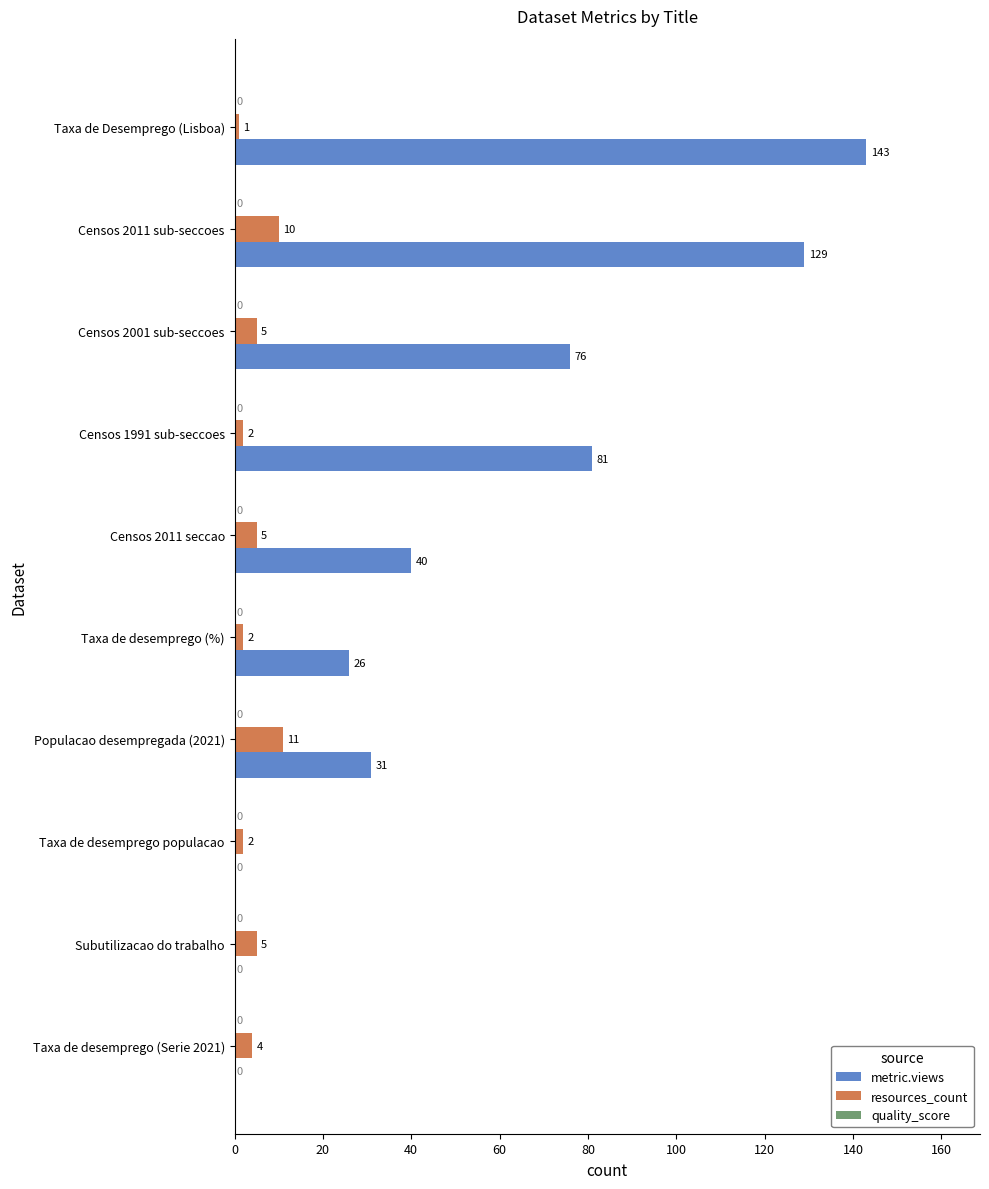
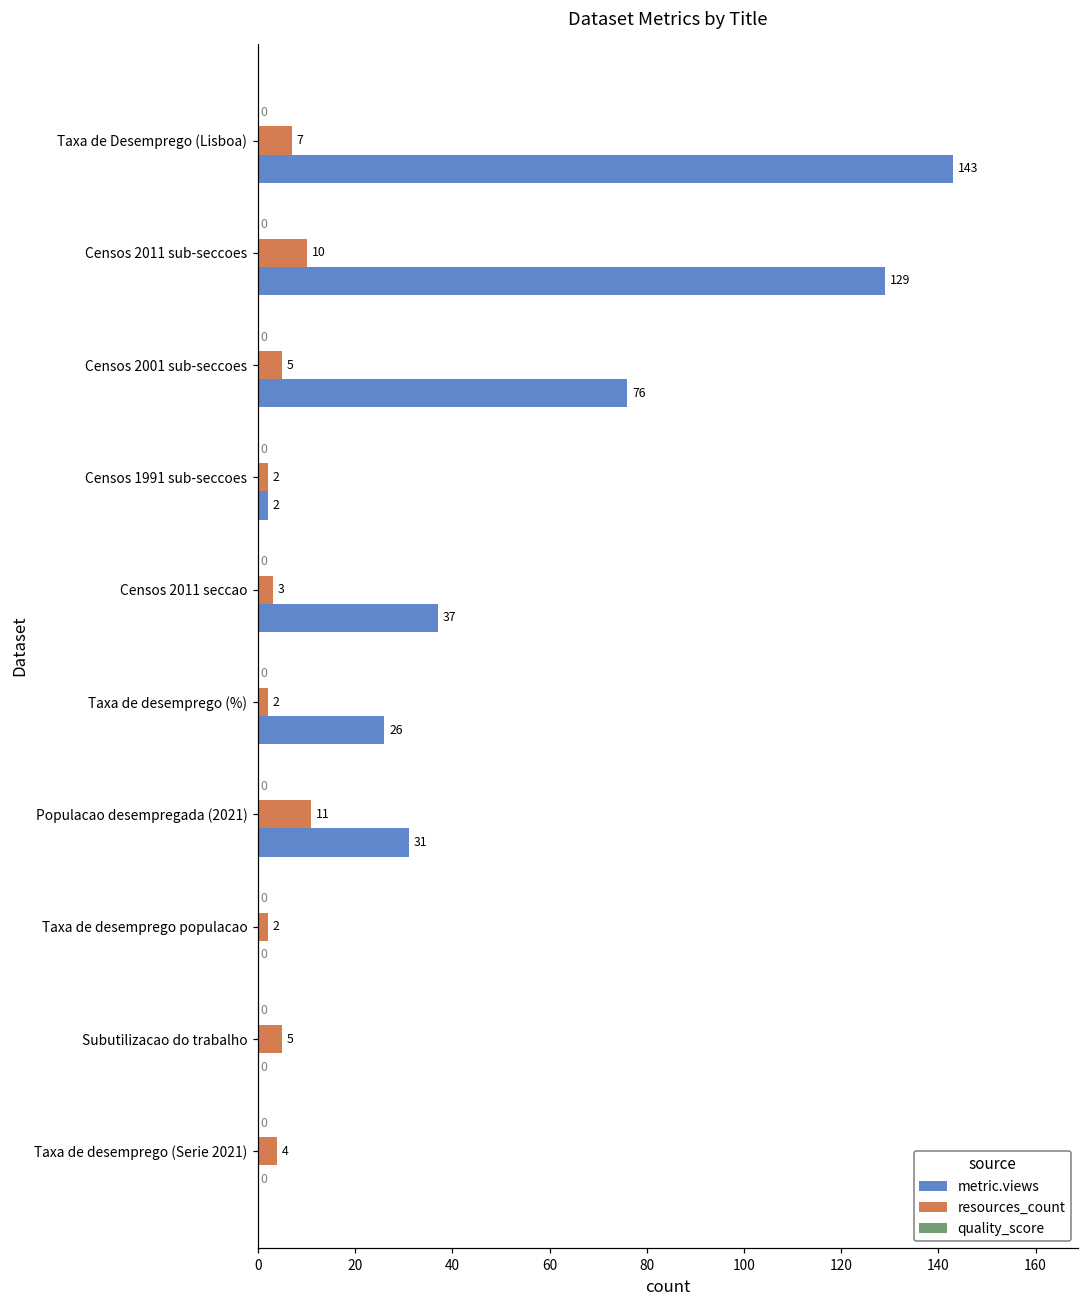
resources_count, Taxa de Desemprego (Lisboa): 1 -> 7
metric.views, Censos 1991 sub-seccoes: 81 -> 2
resources_count, Censos 2011 seccao: 5 -> 3
metric.views, Censos 2011 seccao: 40 -> 37
